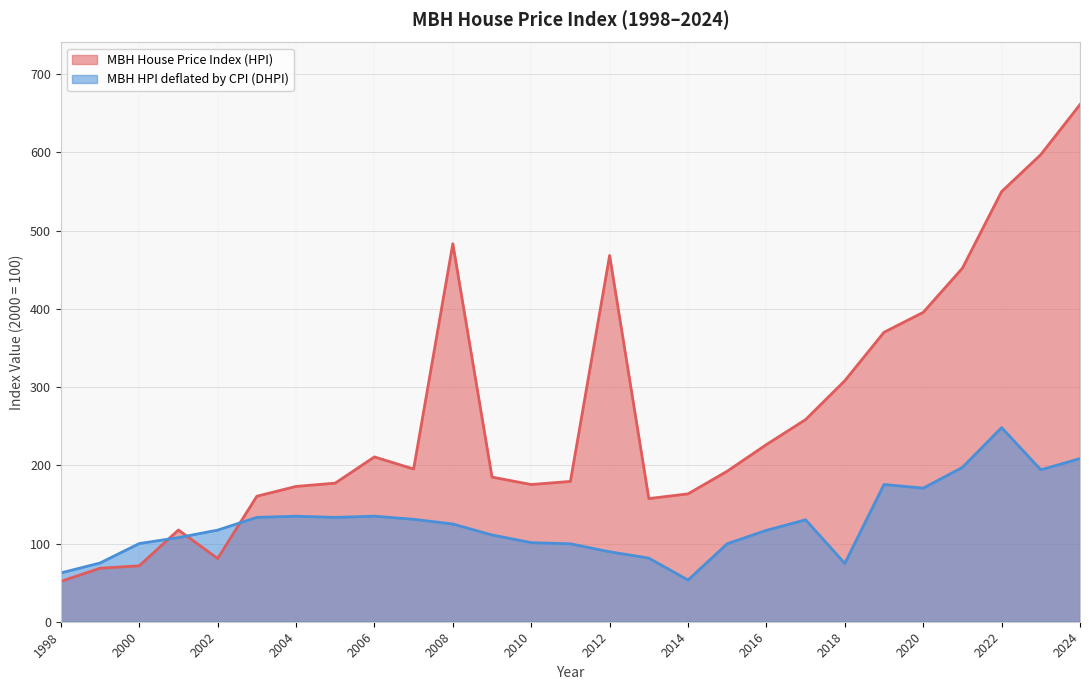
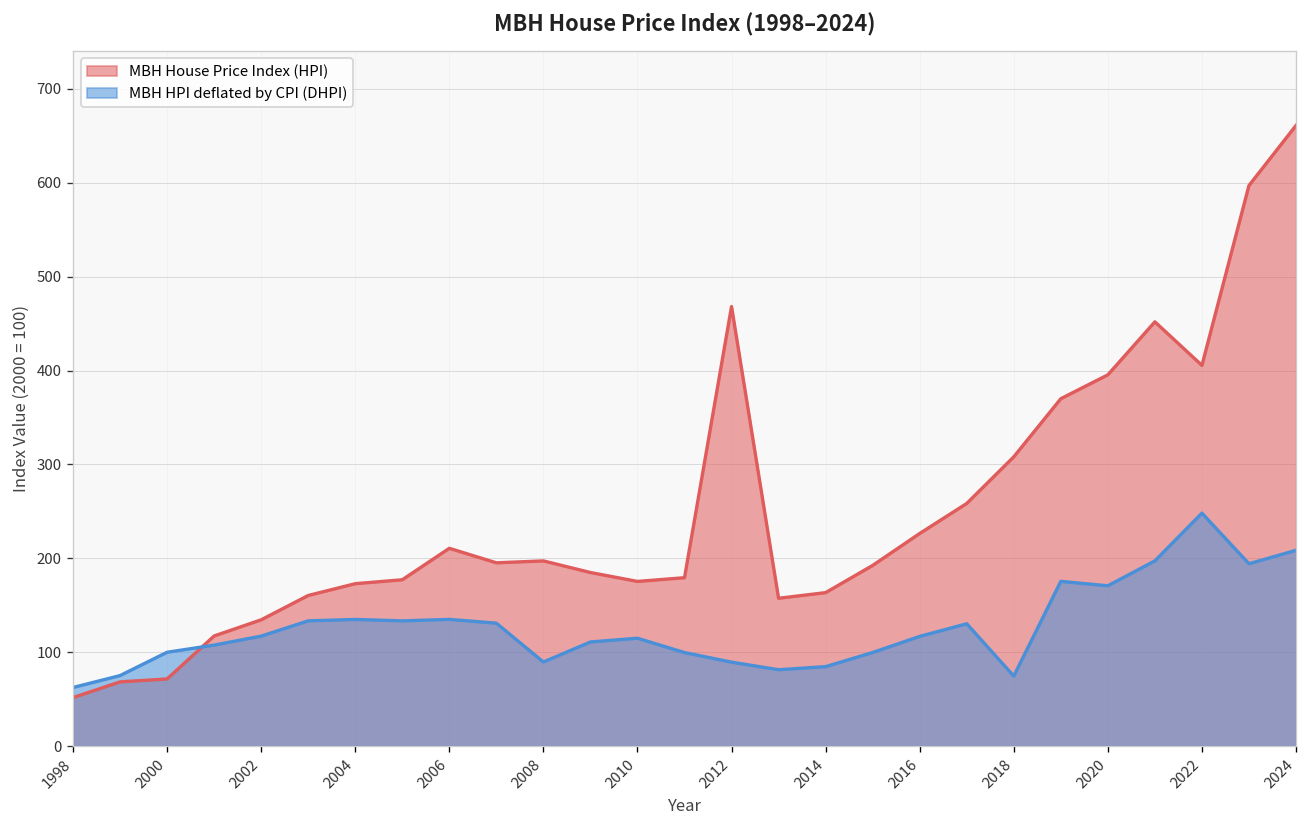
MBH House Price Index (HPI), 2002: 80 -> 130
MBH House Price Index (HPI), 2008: 480 -> 200
MBH HPI deflated by CPI (DHPI), 2008: 120 -> 90
MBH HPI deflated by CPI (DHPI), 2010: 100 -> 110
MBH HPI deflated by CPI (DHPI), 2014: 50 -> 80
MBH House Price Index (HPI), 2022: 550 -> 410
